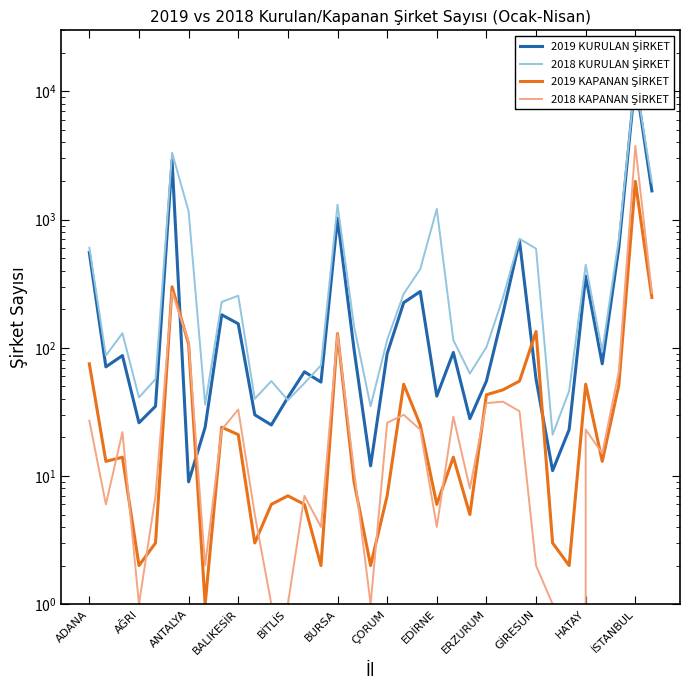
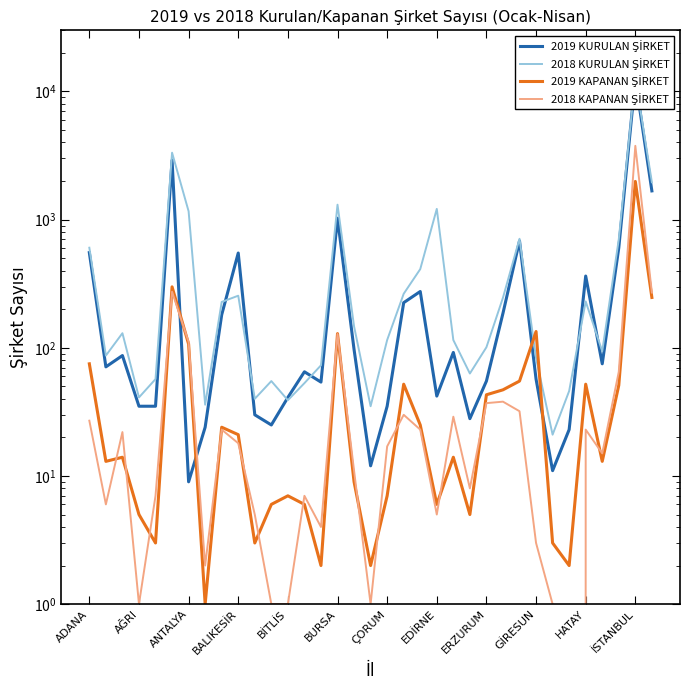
2019 KURULAN ŞİRKET, AĞRI: 26 -> 35
2019 KAPANAN ŞİRKET, AĞRI: 2 -> 5
2019 KURULAN ŞİRKET, BALIKESİR: 150 -> 550
2018 KAPANAN ŞİRKET, BALIKESİR: 33 -> 18
2019 KURULAN ŞİRKET, ÇORUM: 90 -> 35
2018 KAPANAN ŞİRKET, ÇORUM: 26 -> 17
2018 KAPANAN ŞİRKET, EDİRNE: 4 -> 5
2018 KURULAN ŞİRKET, GİRESUN: 600 -> 80
2018 KAPANAN ŞİRKET, GİRESUN: 2 -> 3
2018 KURULAN ŞİRKET, HATAY: 440 -> 230
